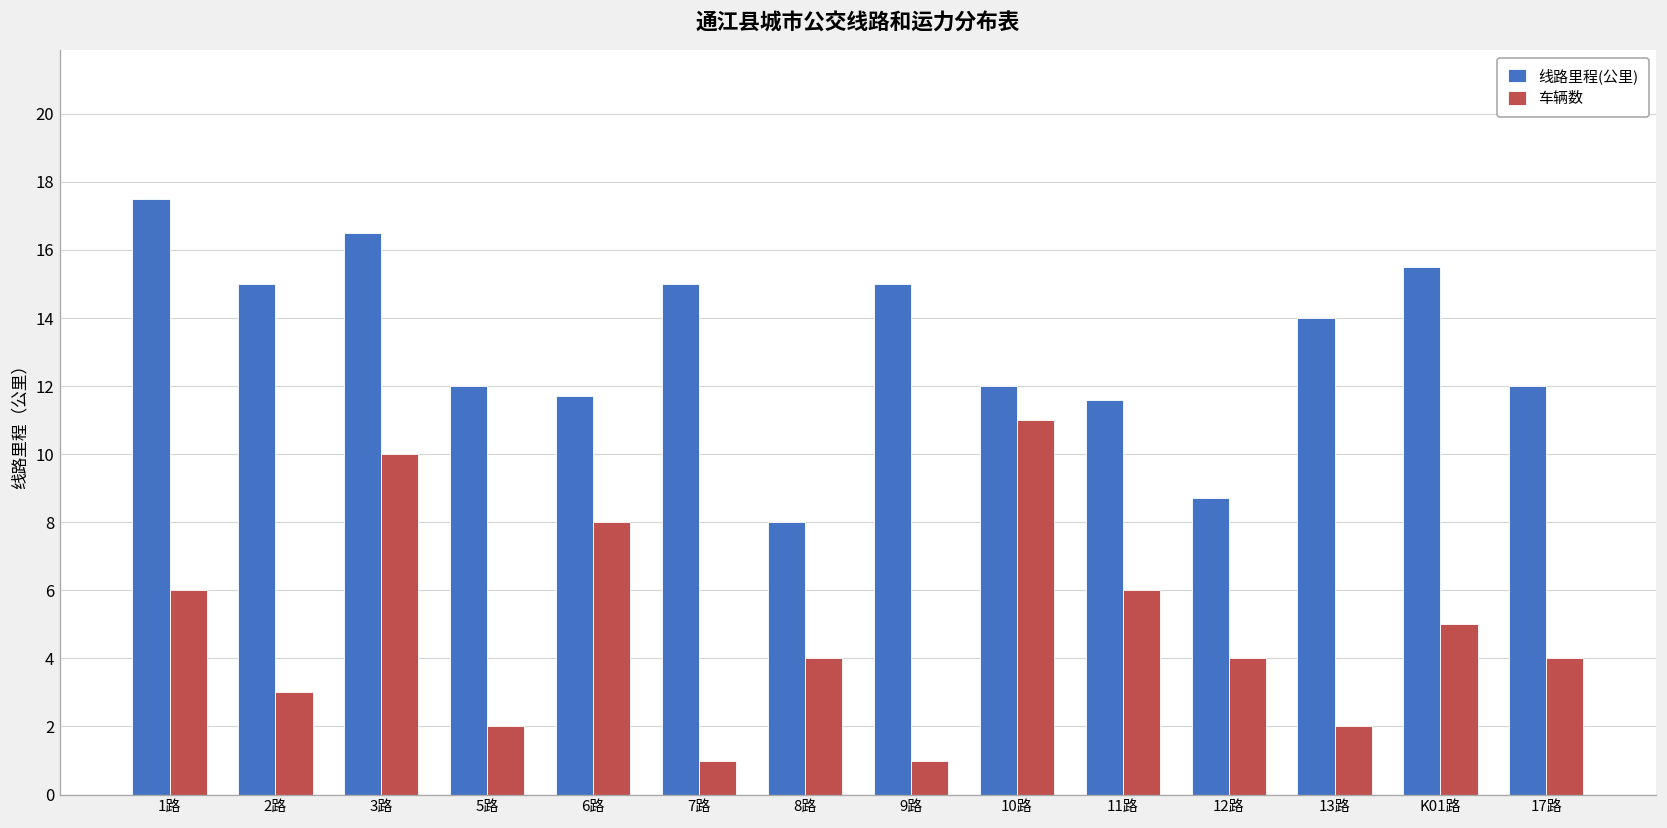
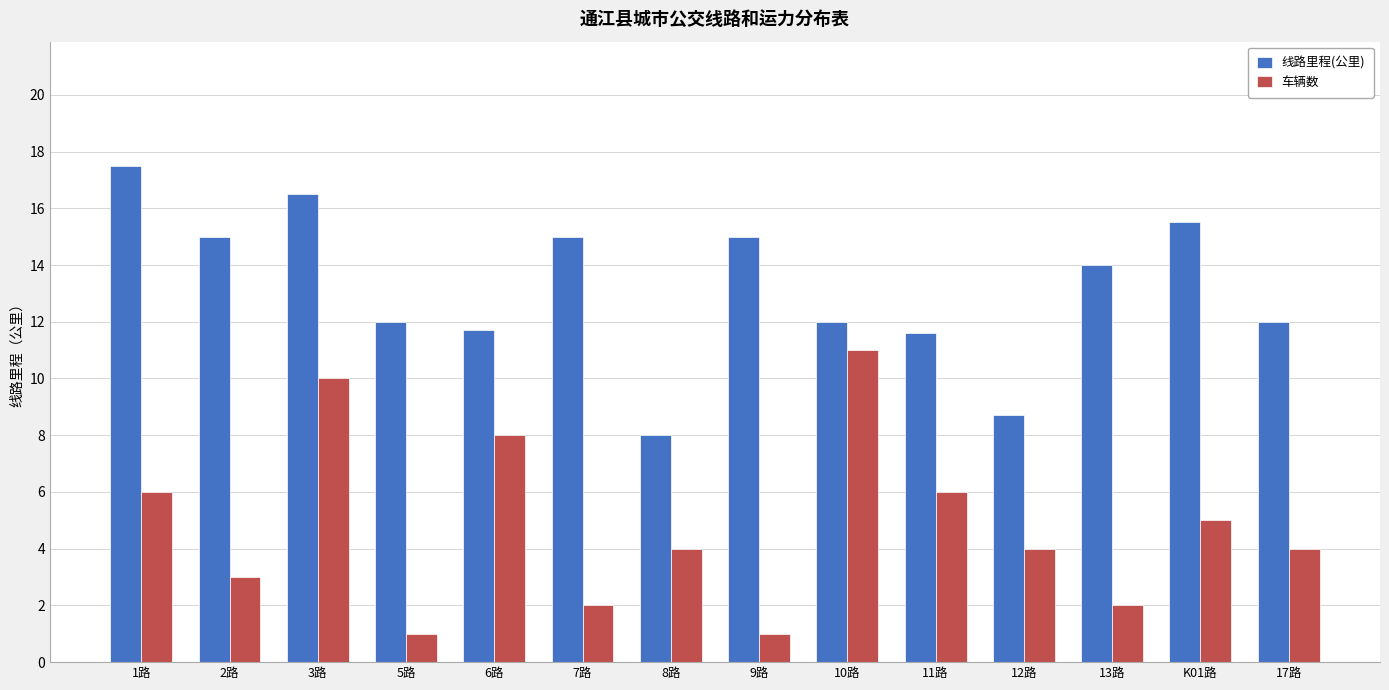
车辆数, 5路: 2 -> 1
车辆数, 7路: 1 -> 2
